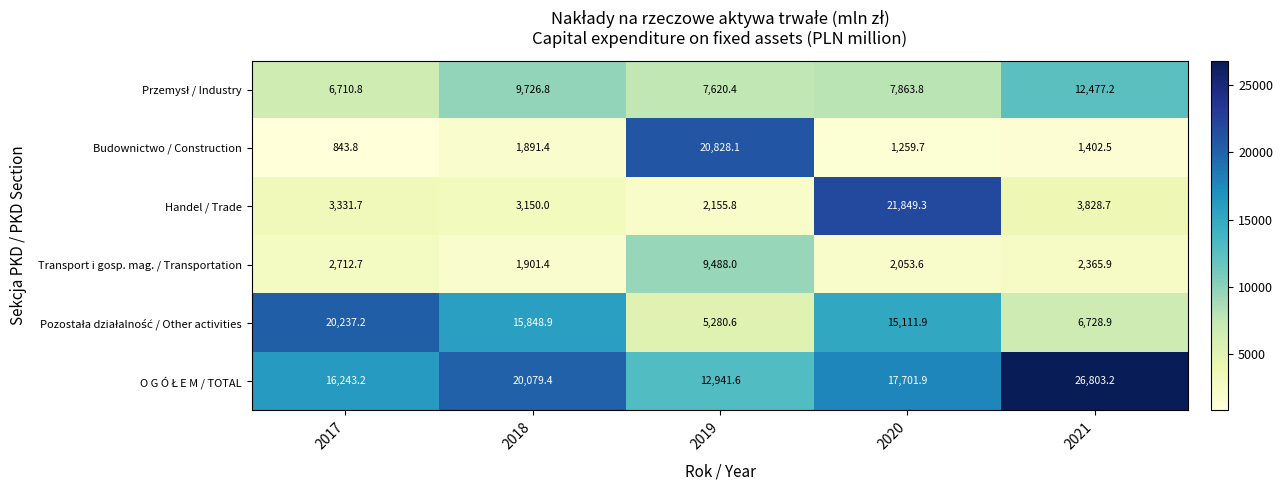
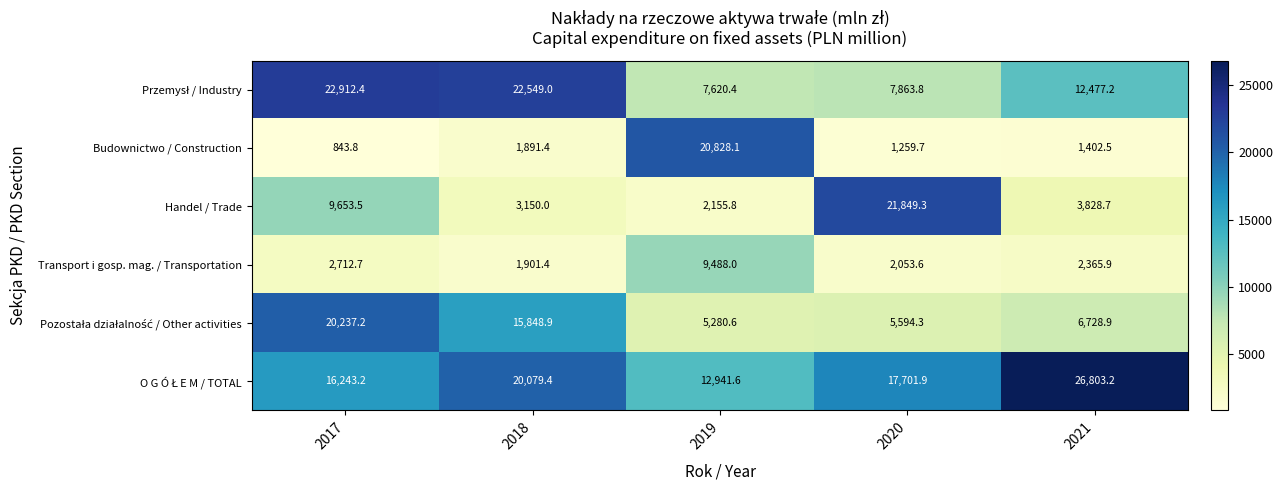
Przemysł / Industry, 2017: 6,710.8 -> 22,912.4
Przemysł / Industry, 2018: 9,726.8 -> 22,549.0
Handel / Trade, 2017: 3,331.7 -> 9,653.5
Pozostała działalność / Other activities, 2020: 15,111.9 -> 5,594.3
